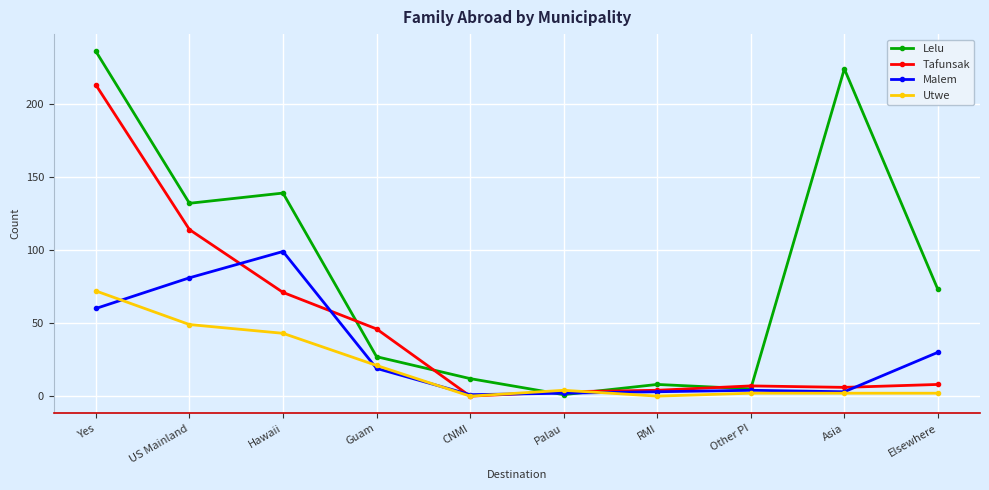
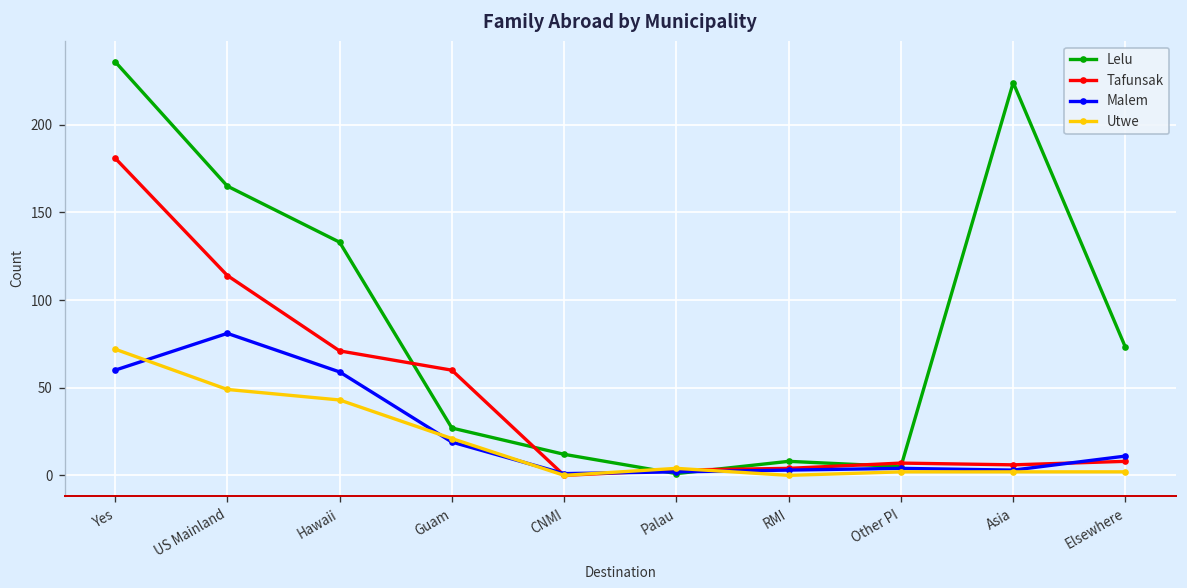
Tafunsak, Yes: 213 -> 181
Lelu, US Mainland: 132 -> 165
Lelu, Hawaii: 139 -> 133
Malem, Hawaii: 99 -> 59
Tafunsak, Guam: 46 -> 60
Malem, Elsewhere: 30 -> 11
